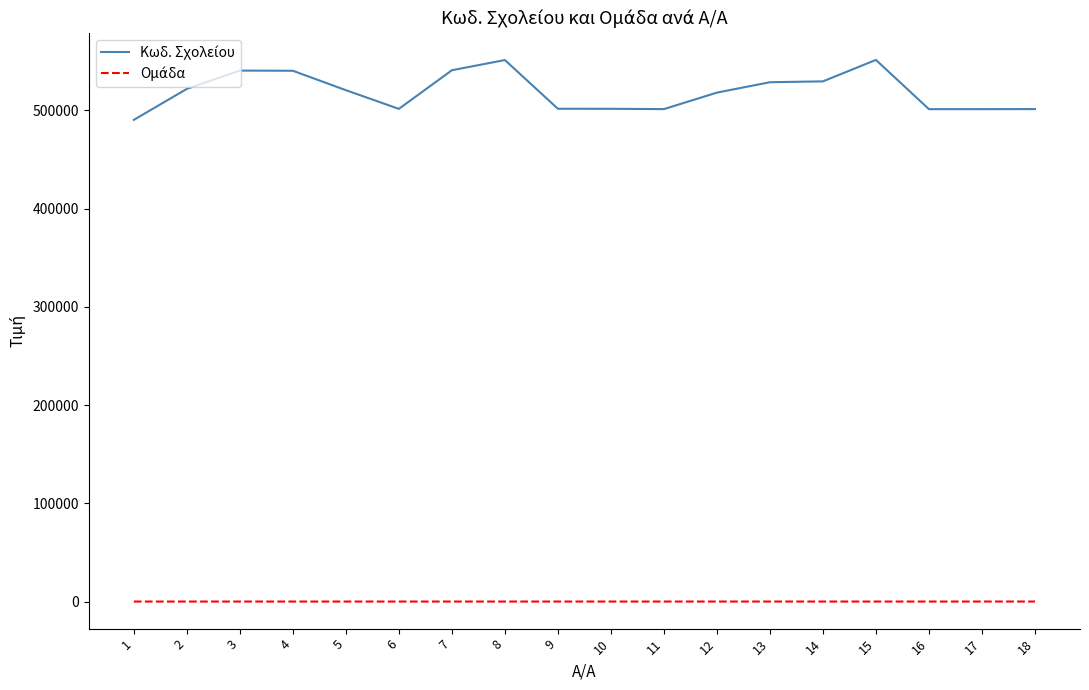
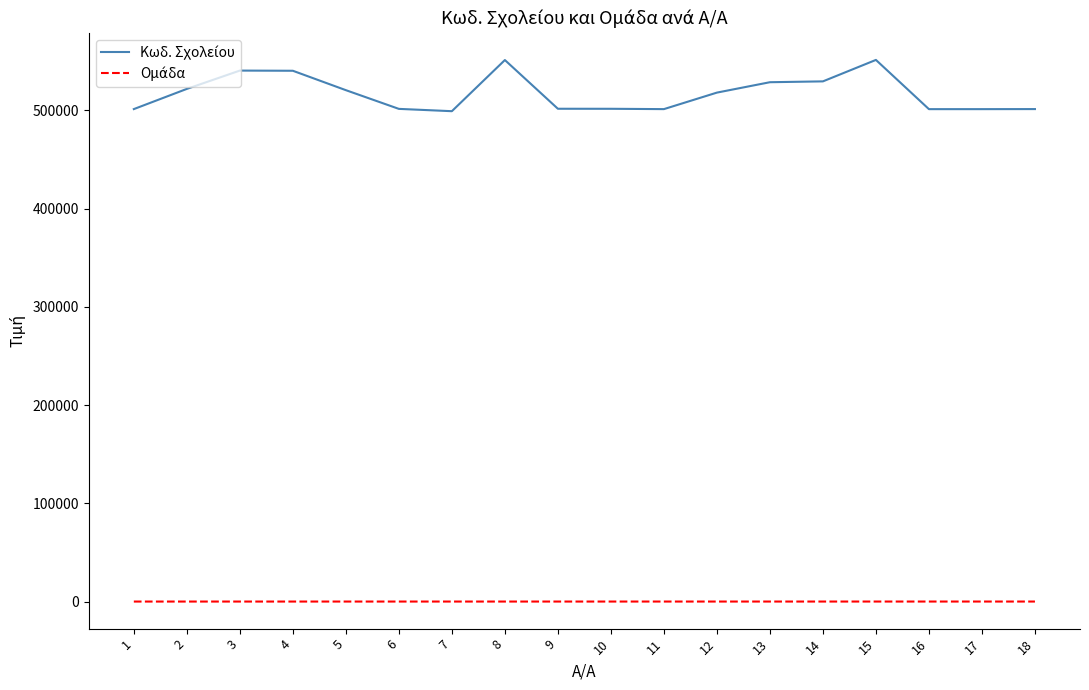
Κωδ. Σχολείου, 1: 490000 -> 500000
Κωδ. Σχολείου, 7: 540000 -> 500000
